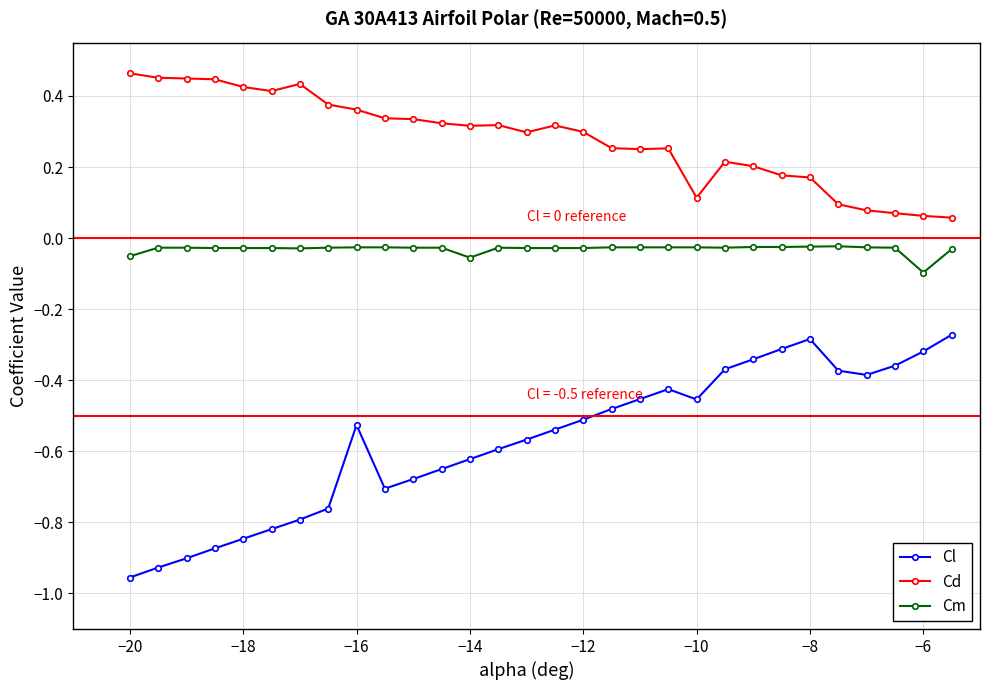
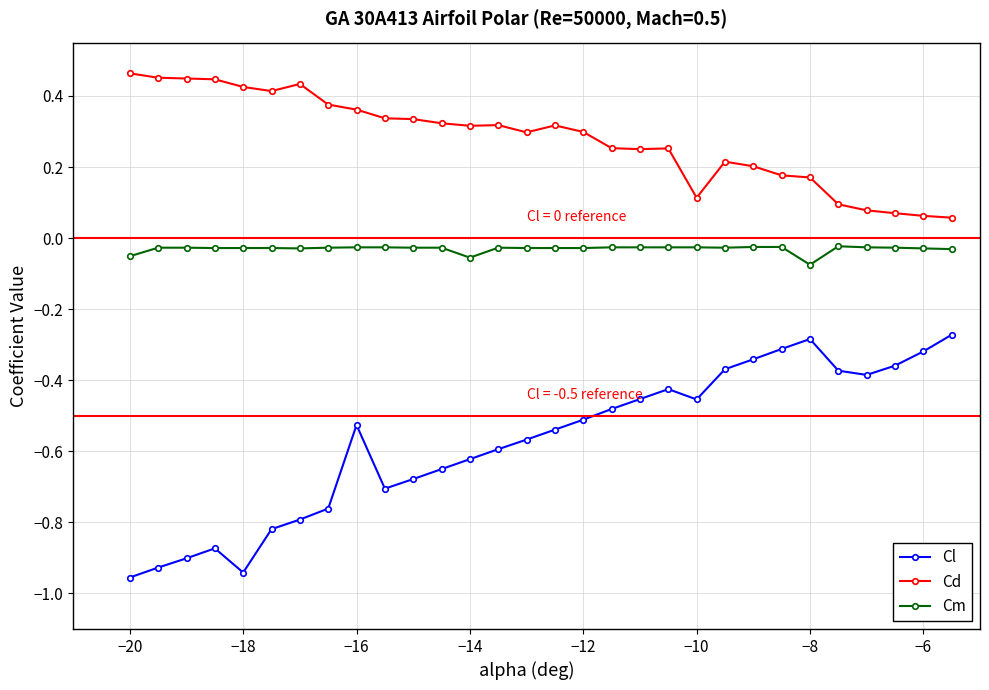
Cl, −18: -0.85 -> -0.94
Cm, −8: -0.02 -> -0.08
Cm, −6: -0.10 -> -0.03
